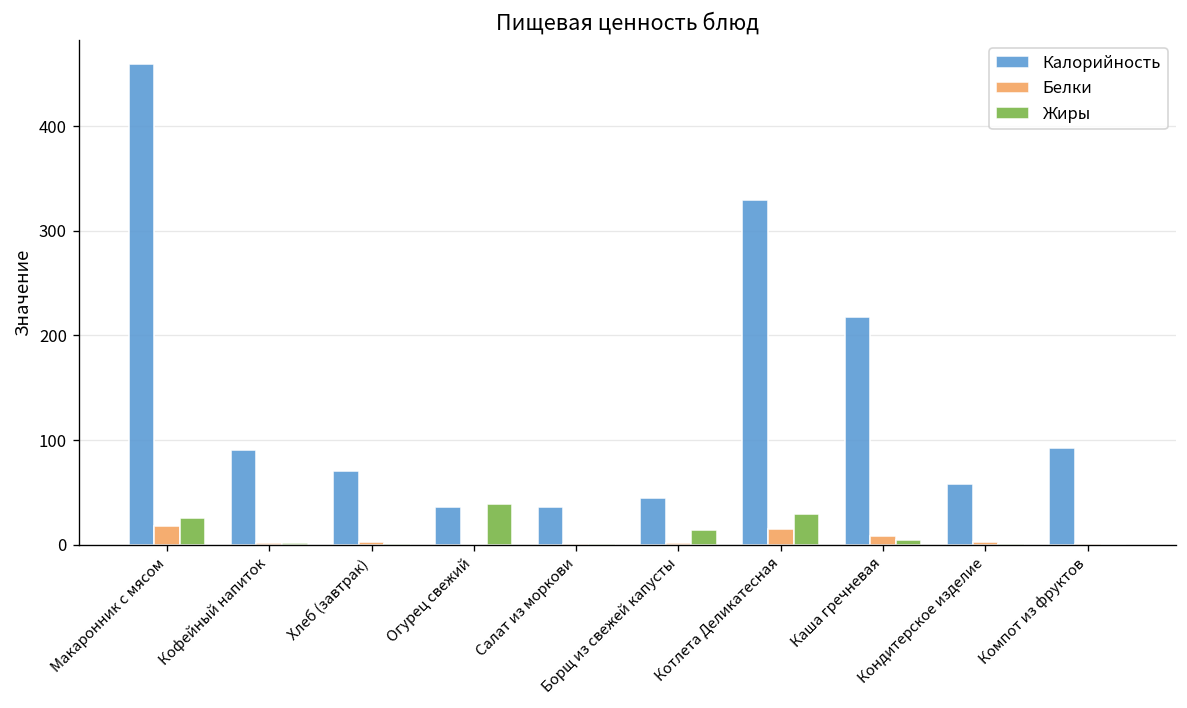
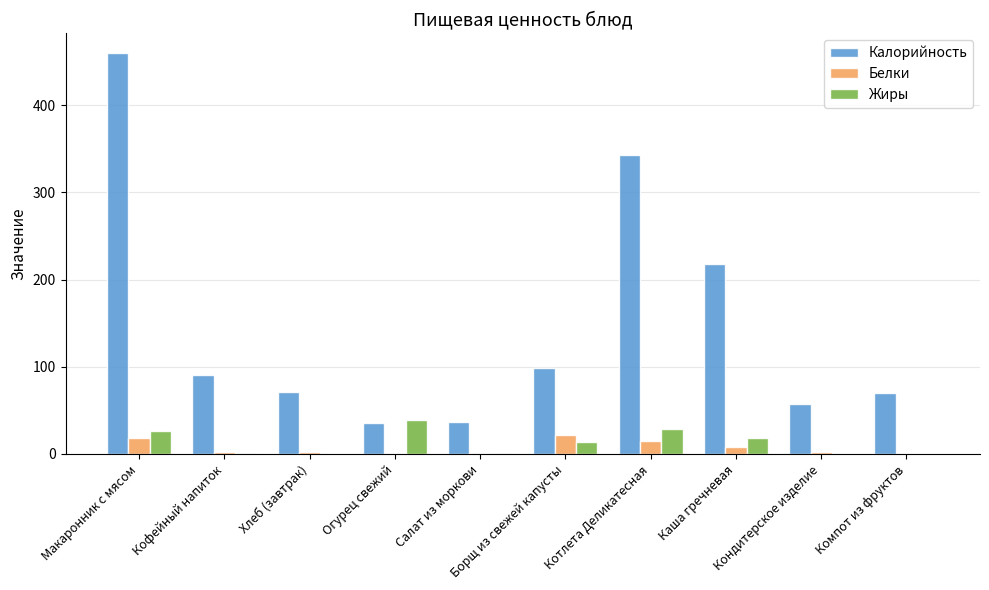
Калорийность, Борщ из свежей капусты: 40 -> 100
Белки, Борщ из свежей капусты: 0 -> 20
Калорийность, Котлета Деликатесная: 330 -> 340
Жиры, Каша гречневая: 0 -> 20
Калорийность, Компот из фруктов: 90 -> 70
